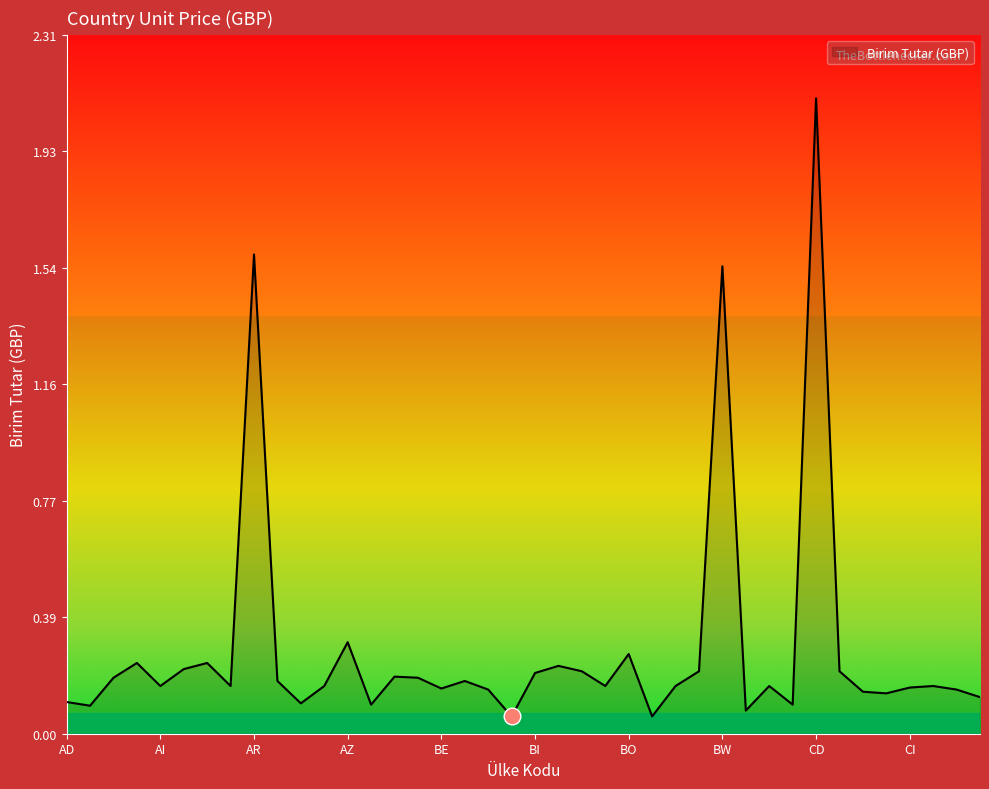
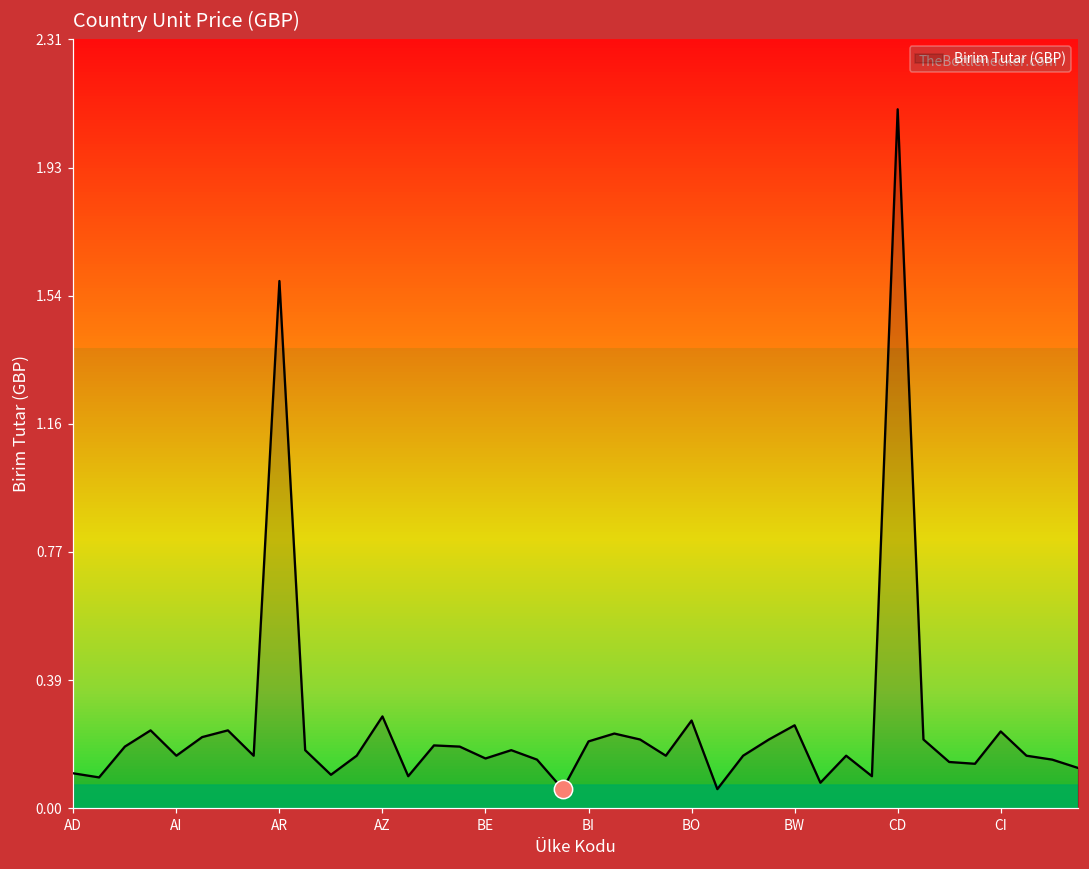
Birim Tutar (GBP), AZ: 0.30 -> 0.28
Birim Tutar (GBP), BW: 1.55 -> 0.25
Birim Tutar (GBP), CI: 0.15 -> 0.23
